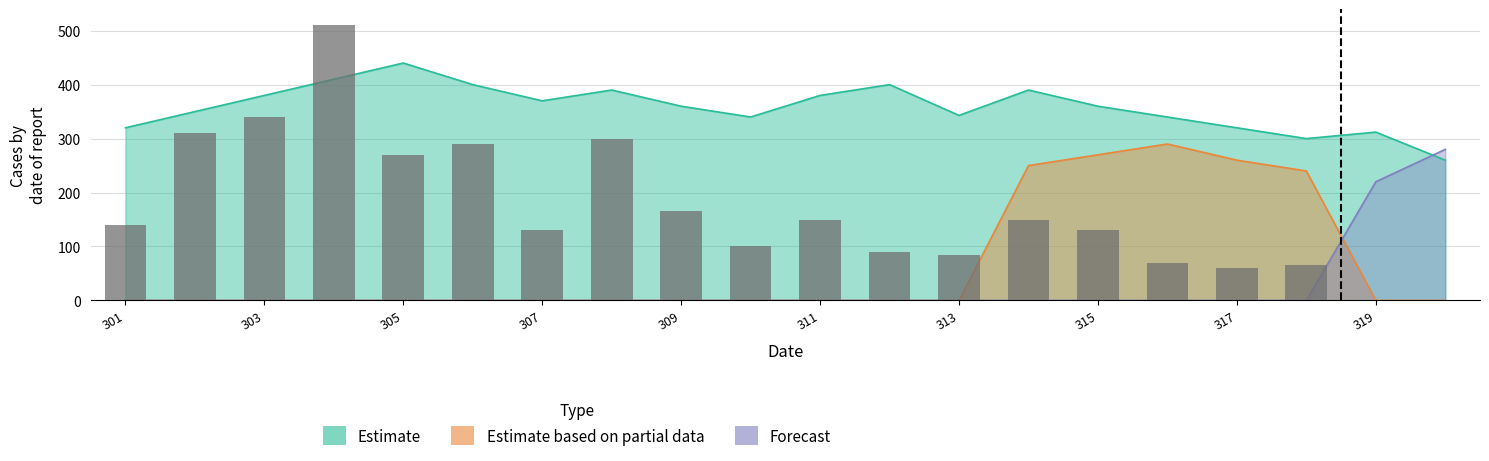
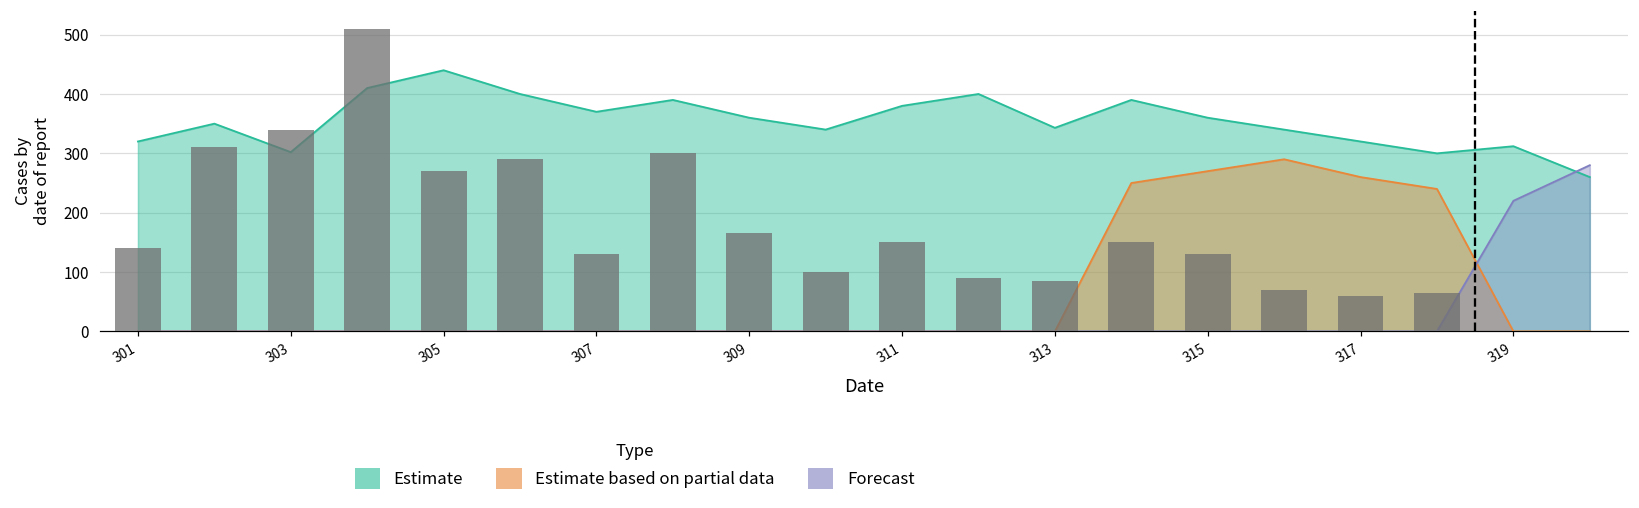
Estimate, 303: 380 -> 300
